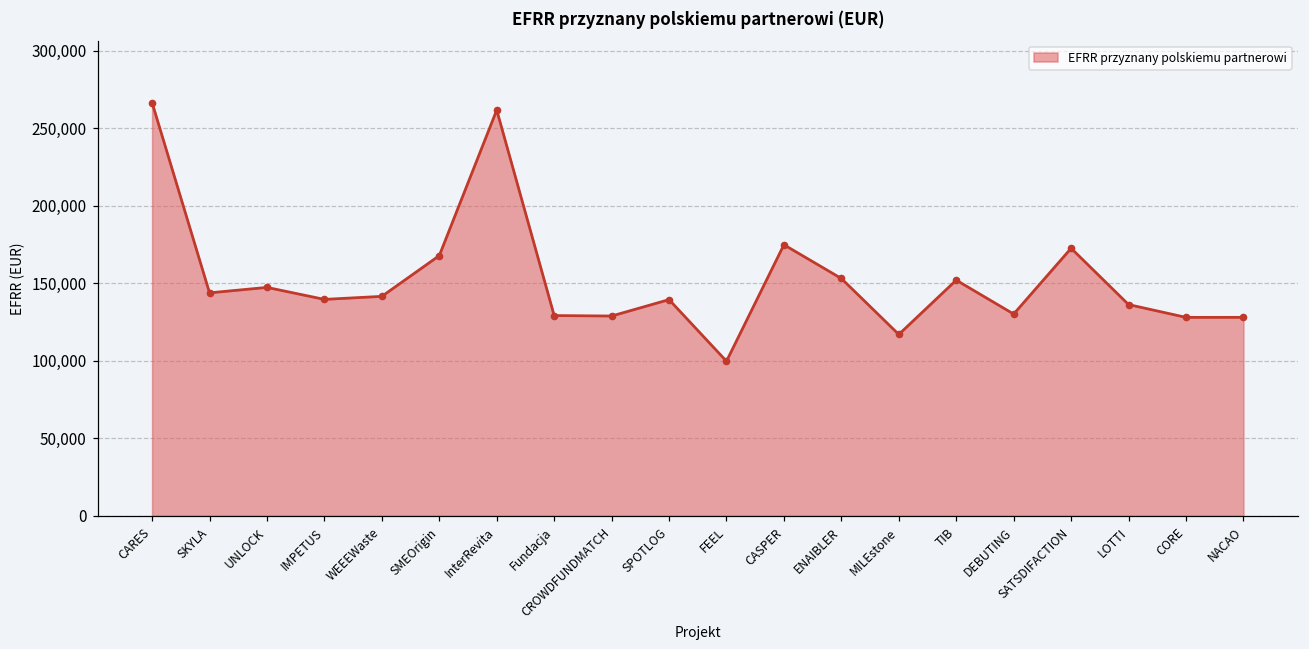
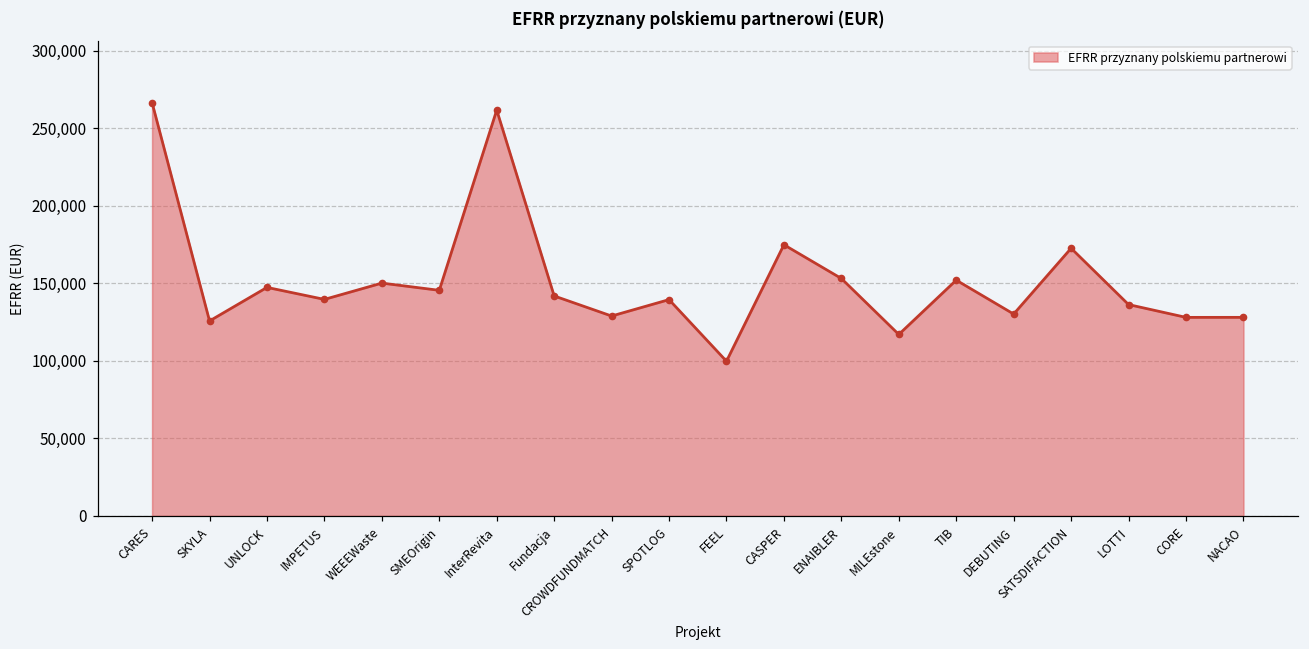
SKYLA: 144,000 -> 126,000
WEEEWaste: 142,000 -> 150,000
SMEOrigin: 168,000 -> 145,000
Fundacja: 129,000 -> 142,000
